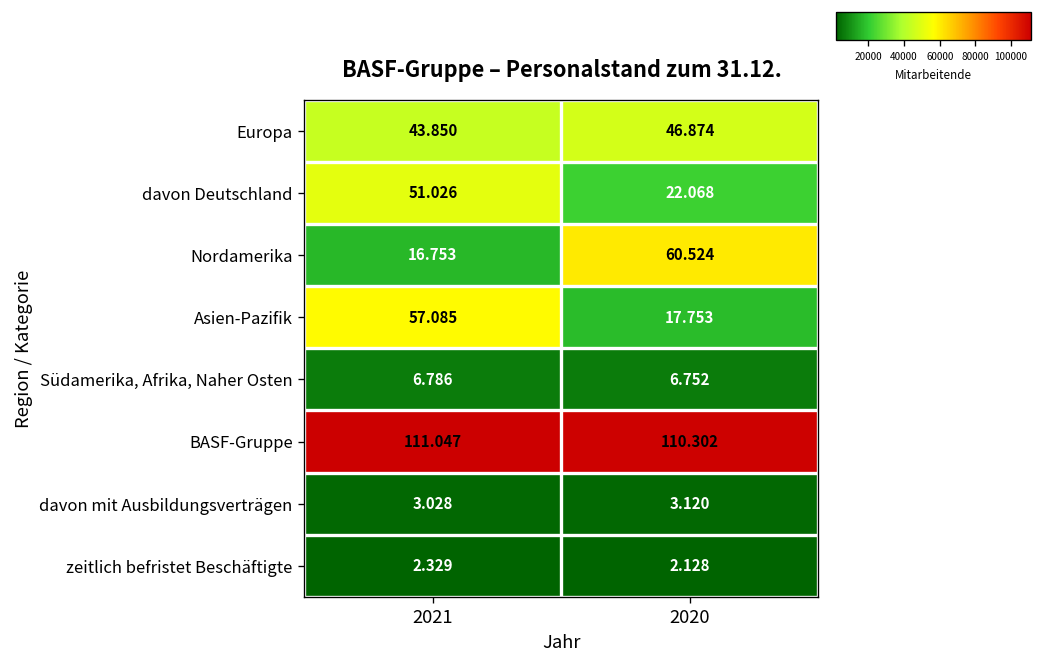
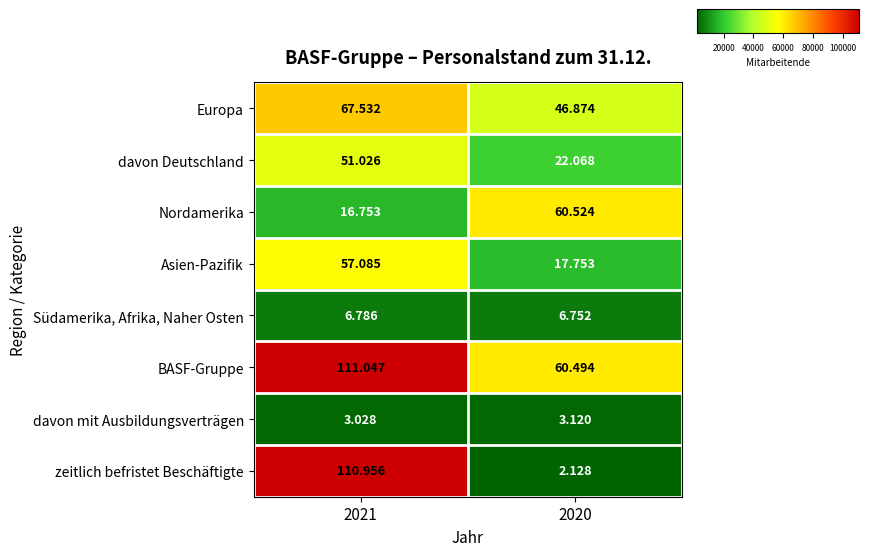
Europa, 2021: 43.850 -> 67.532
BASF-Gruppe, 2020: 110.302 -> 60.494
zeitlich befristet Beschäftigte, 2021: 2.329 -> 110.956
